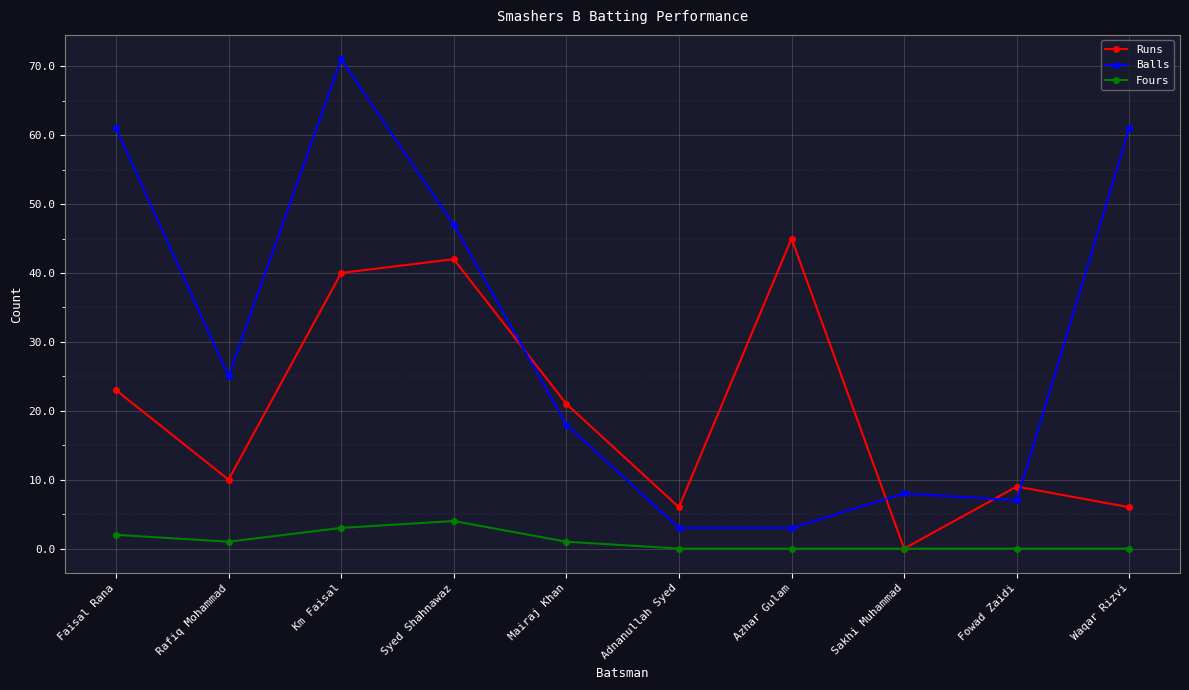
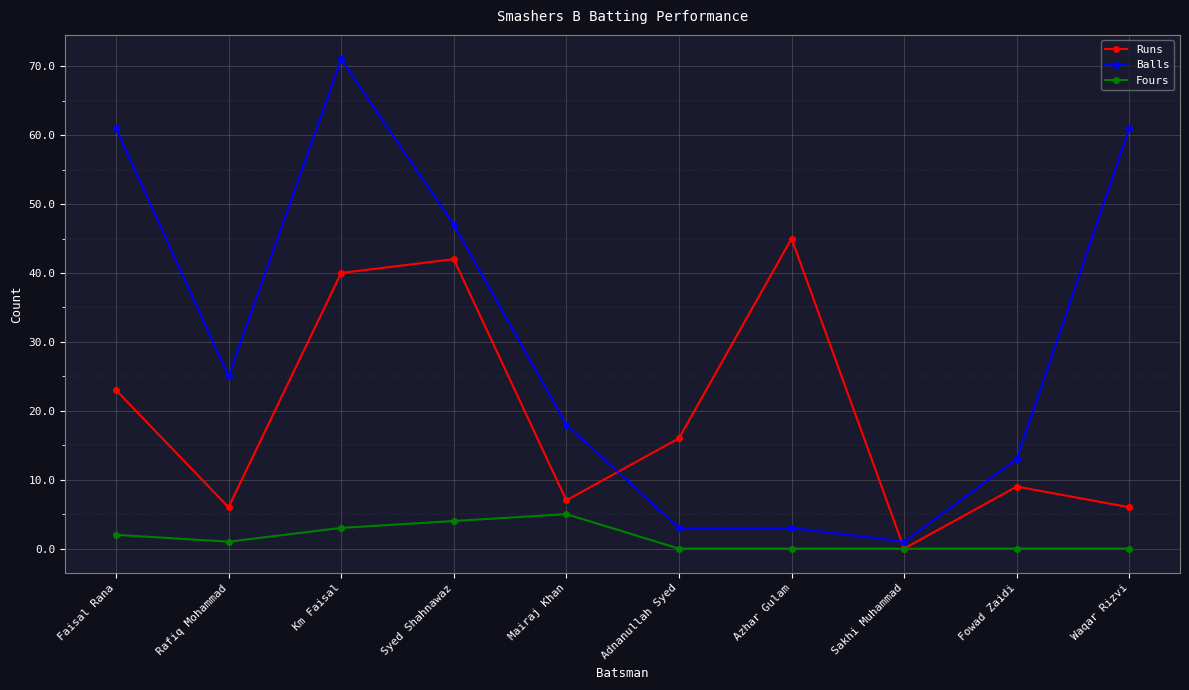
Runs, Rafiq Mohammad: 10 -> 6
Runs, Mairaj Khan: 21 -> 7
Fours, Mairaj Khan: 1 -> 5
Runs, Adnanullah Syed: 6 -> 16
Balls, Sakhi Muhammad: 8 -> 1
Balls, Fowad Zaidi: 7 -> 13
